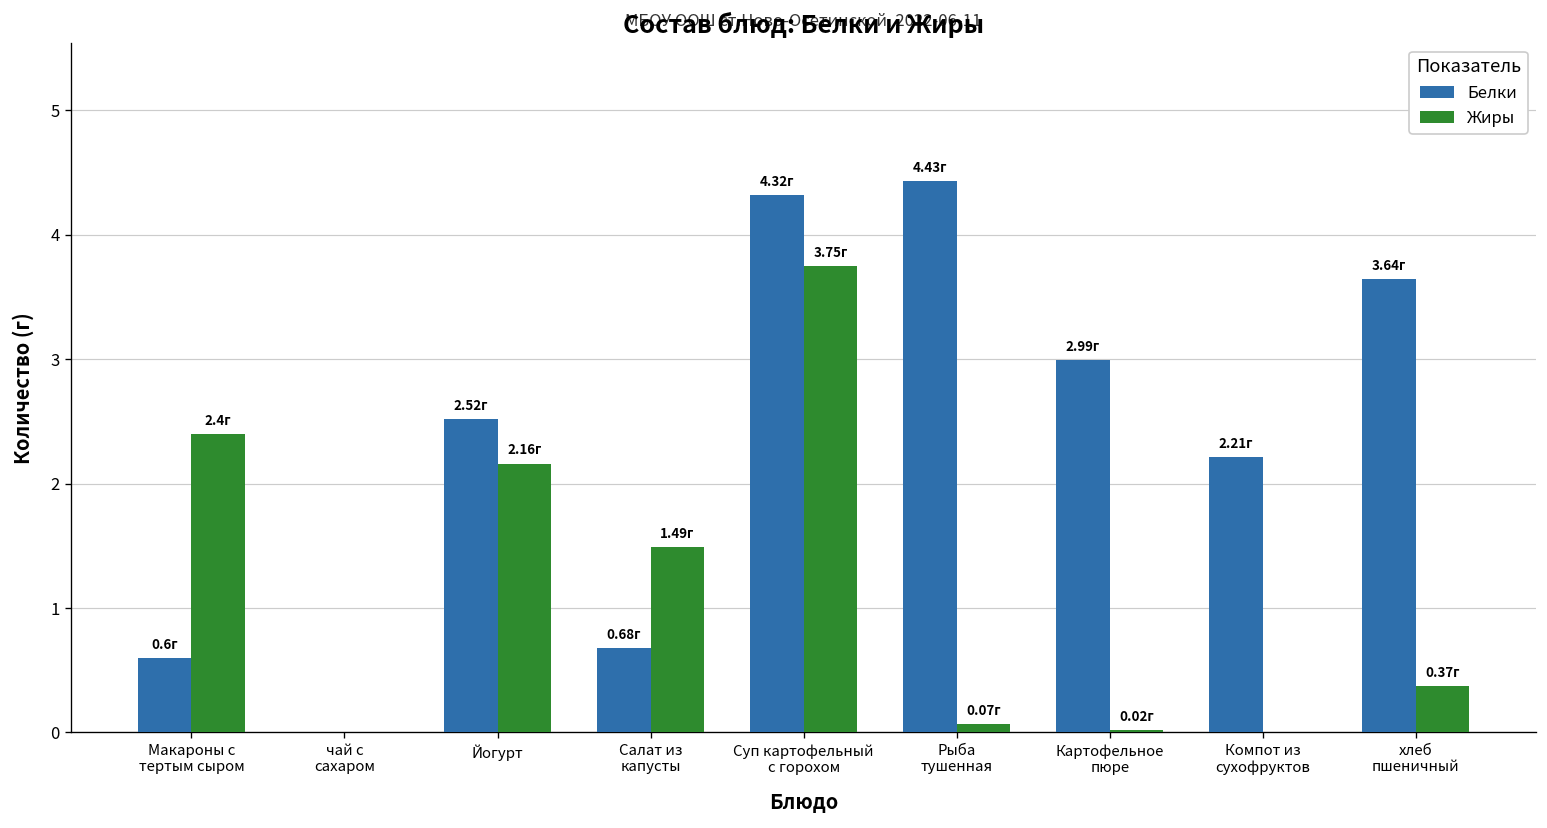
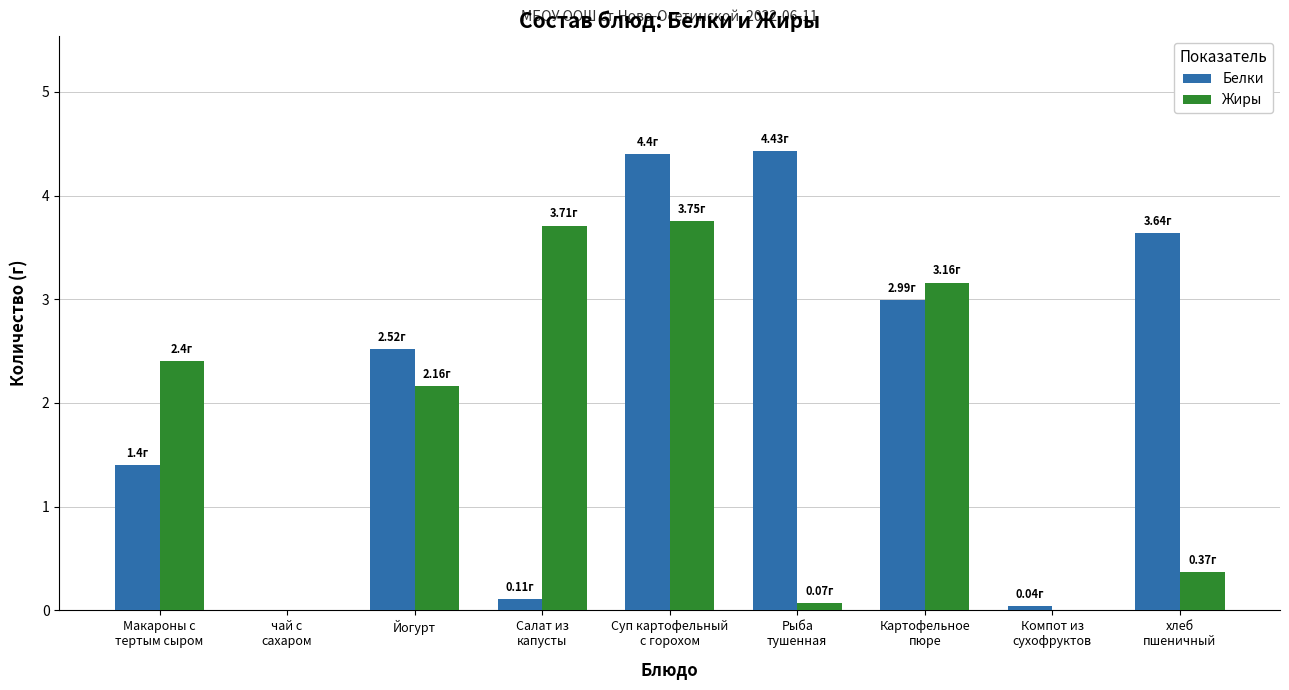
Белки, Макароны с тертым сыром: 0.6г -> 1.4г
Белки, Салат из капусты: 0.68г -> 0.11г
Жиры, Салат из капусты: 1.49г -> 3.71г
Белки, Суп картофельный с горохом: 4.32г -> 4.4г
Жиры, Картофельное пюре: 0.02г -> 3.16г
Белки, Компот из сухофруктов: 2.21г -> 0.04г
